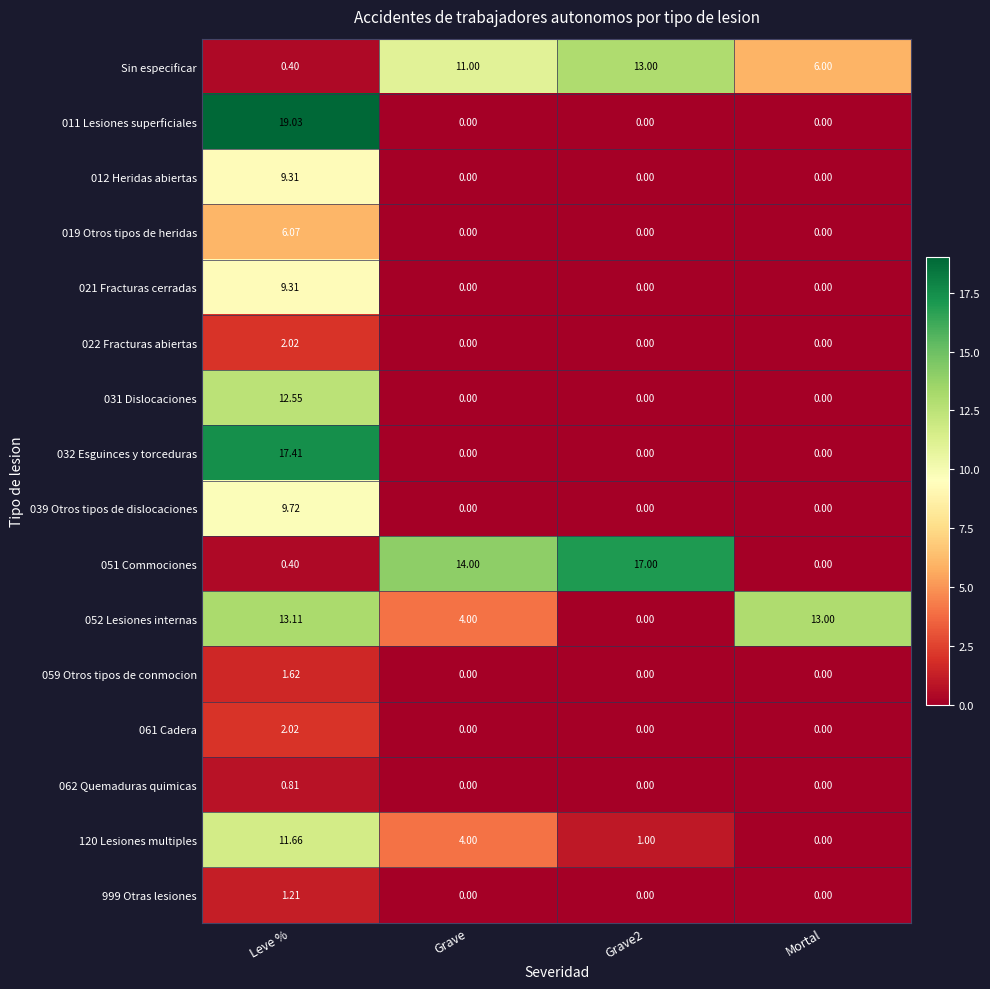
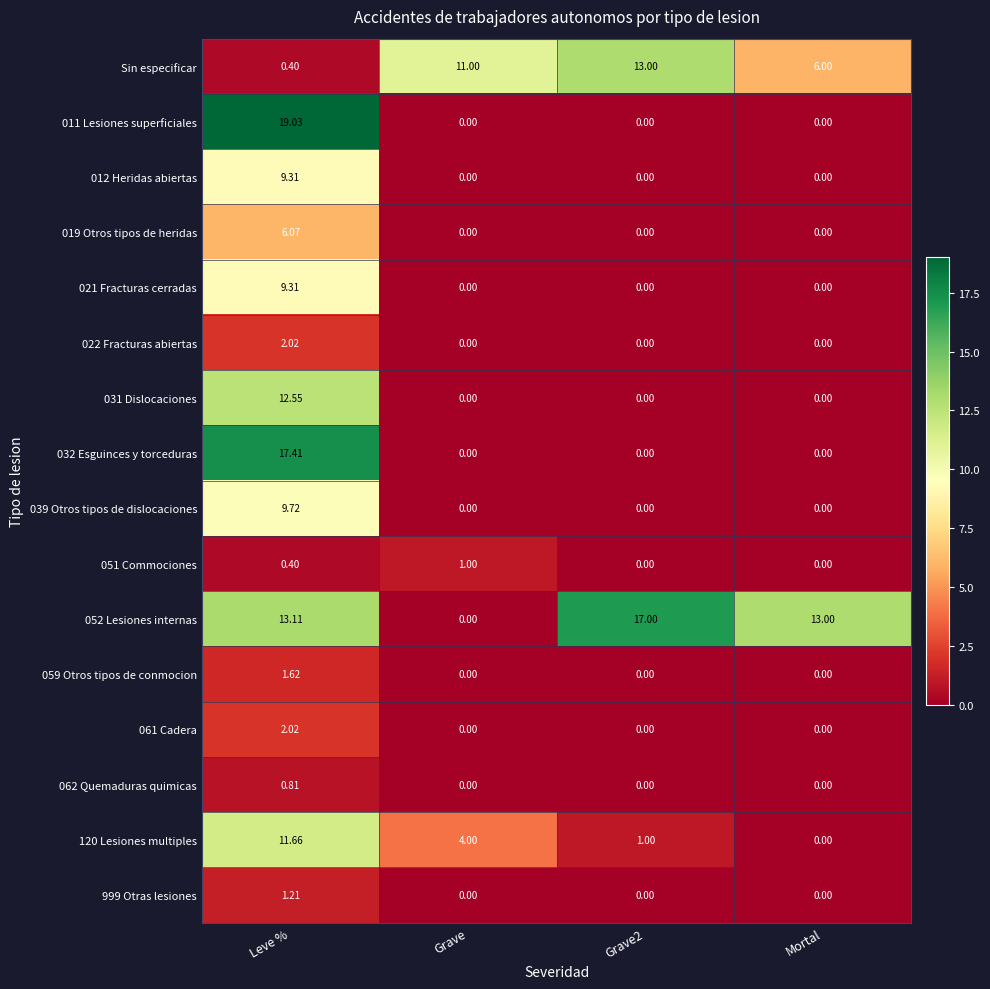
051 Commociones, Grave: 14.00 -> 1.00
051 Commociones, Grave2: 17.00 -> 0.00
052 Lesiones internas, Grave: 4.00 -> 0.00
052 Lesiones internas, Grave2: 0.00 -> 17.00
